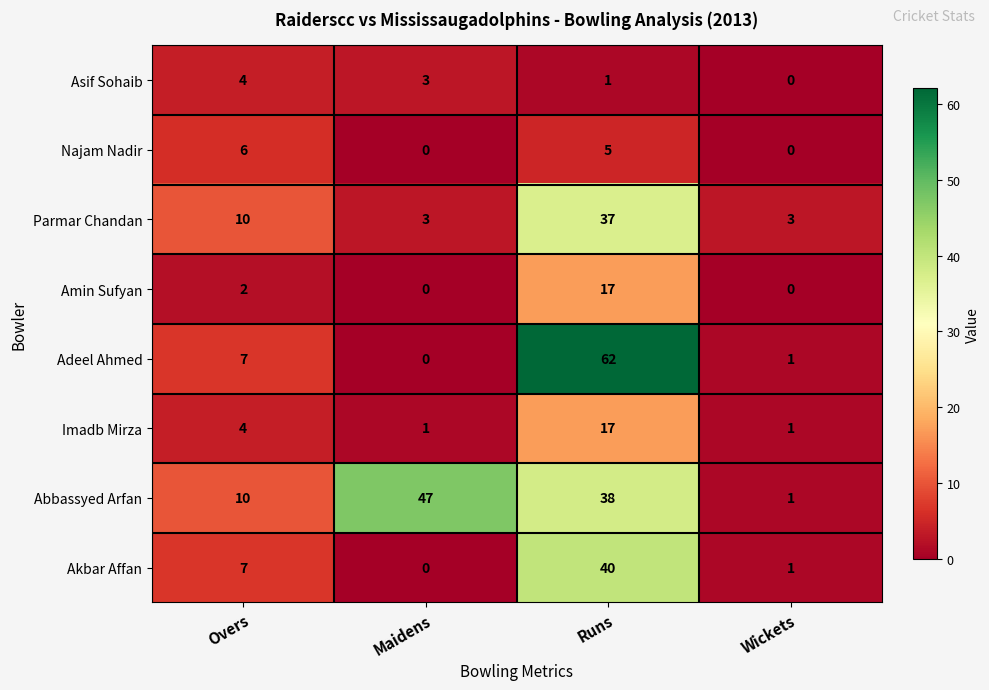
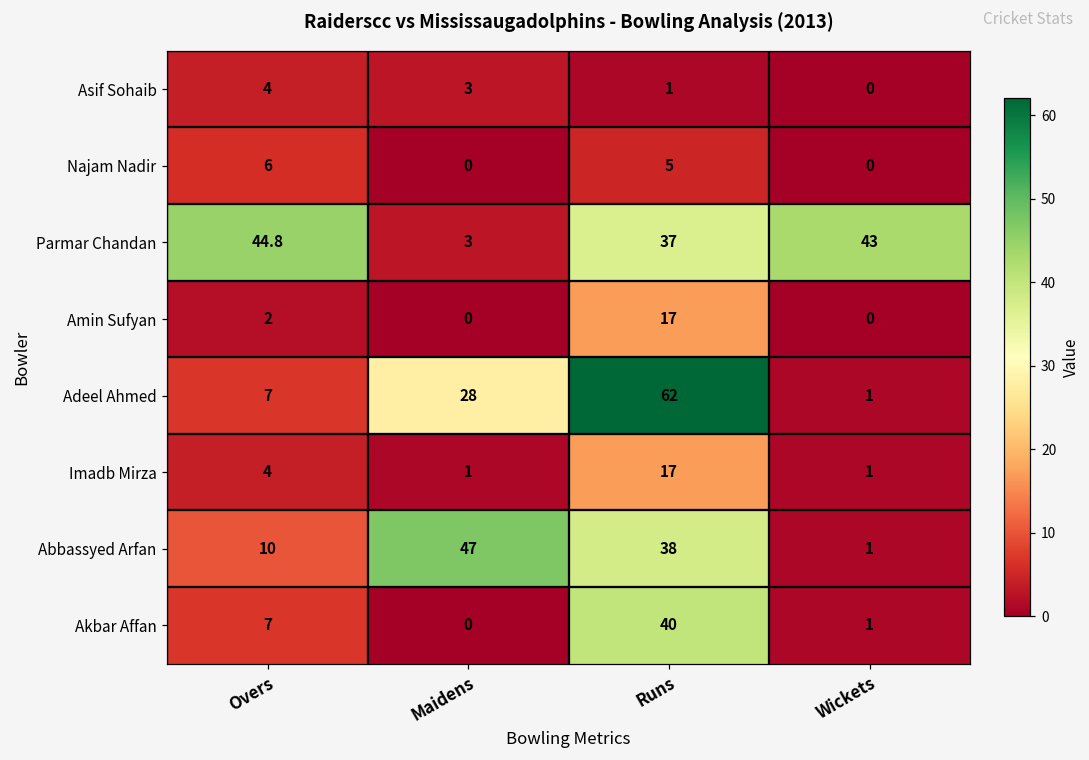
Parmar Chandan, Overs: 10 -> 44.8
Parmar Chandan, Wickets: 3 -> 43
Adeel Ahmed, Maidens: 0 -> 28
